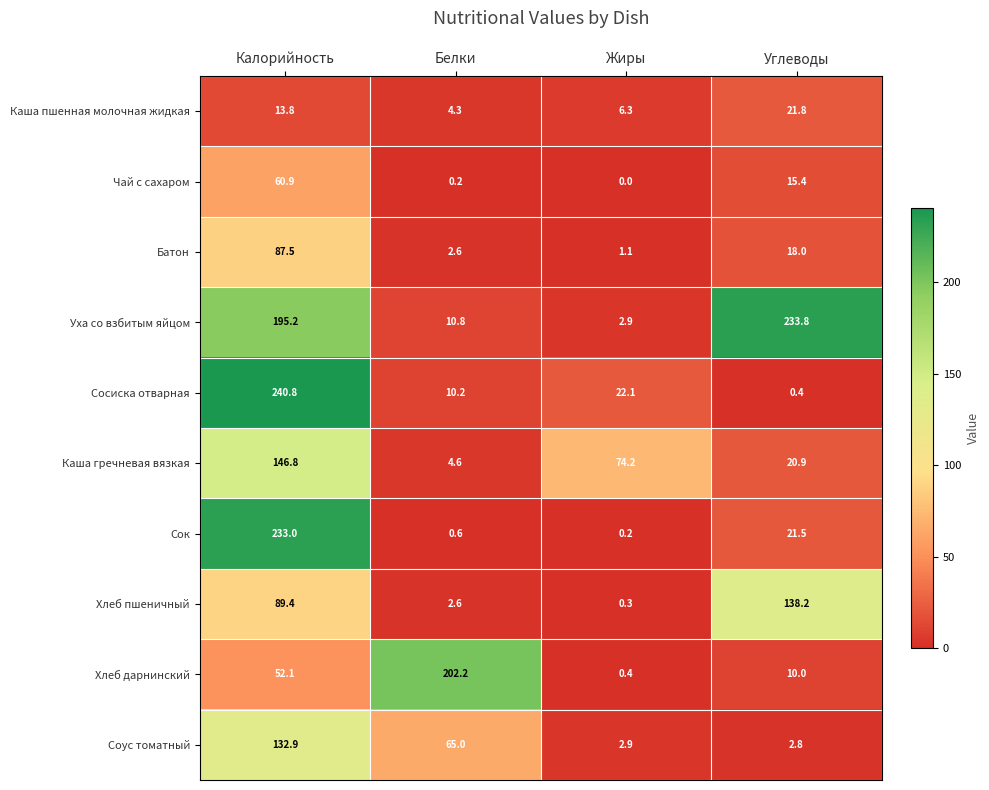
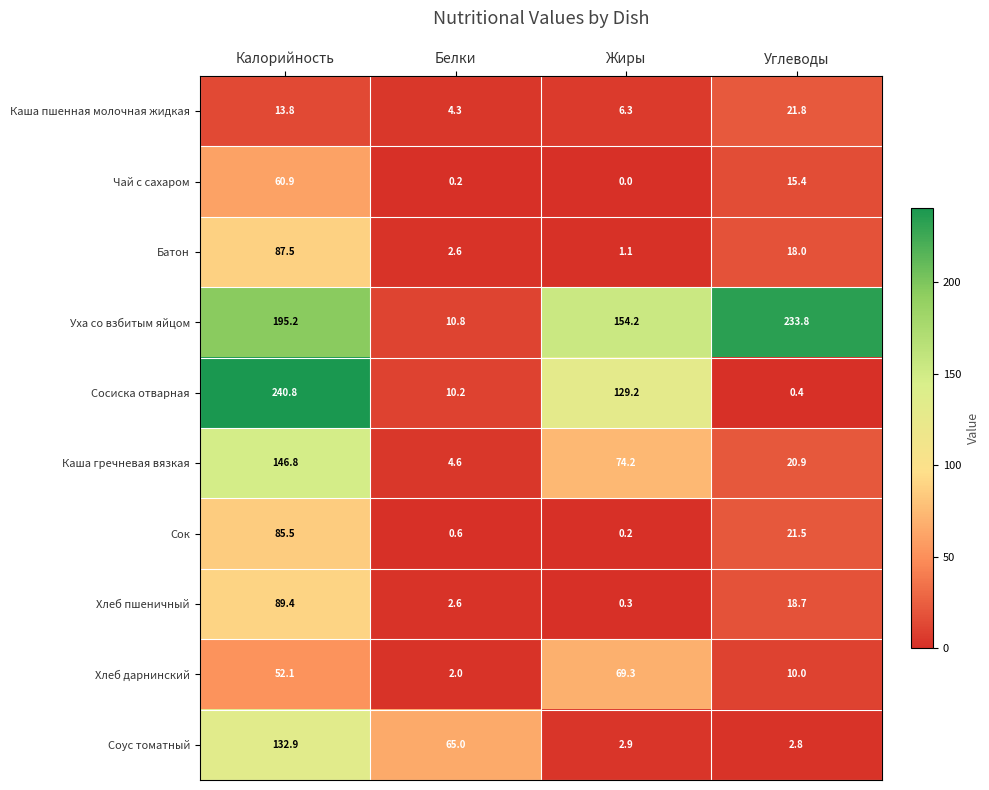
Уха со взбитым яйцом, Жиры: 2.9 -> 154.2
Сосиска отварная, Жиры: 22.1 -> 129.2
Сок, Калорийность: 233.0 -> 85.5
Хлеб пшеничный, Углеводы: 138.2 -> 18.7
Хлеб дарнинский, Белки: 202.2 -> 2.0
Хлеб дарнинский, Жиры: 0.4 -> 69.3
